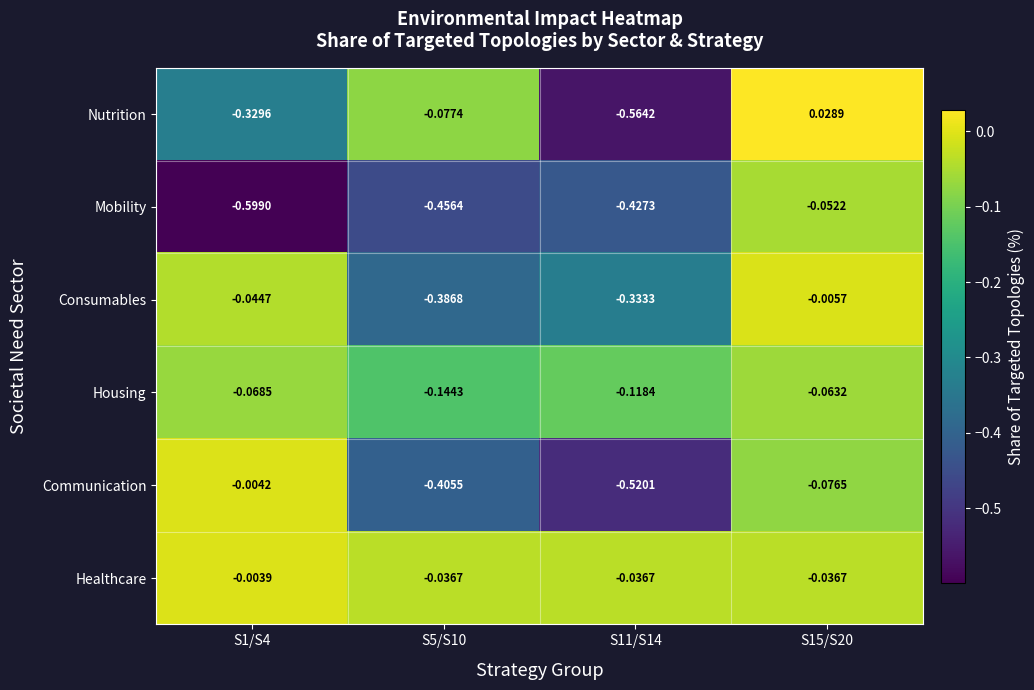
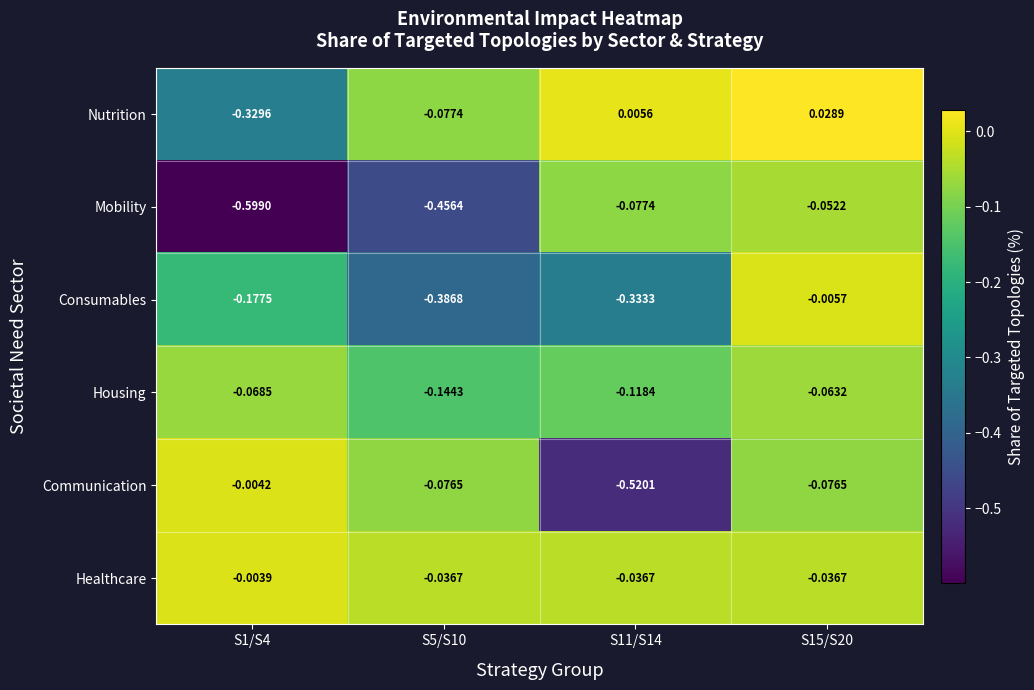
Nutrition, S11/S14: -0.5642 -> 0.0056
Mobility, S11/S14: -0.4273 -> -0.0774
Consumables, S1/S4: -0.0447 -> -0.1775
Communication, S5/S10: -0.4055 -> -0.0765
